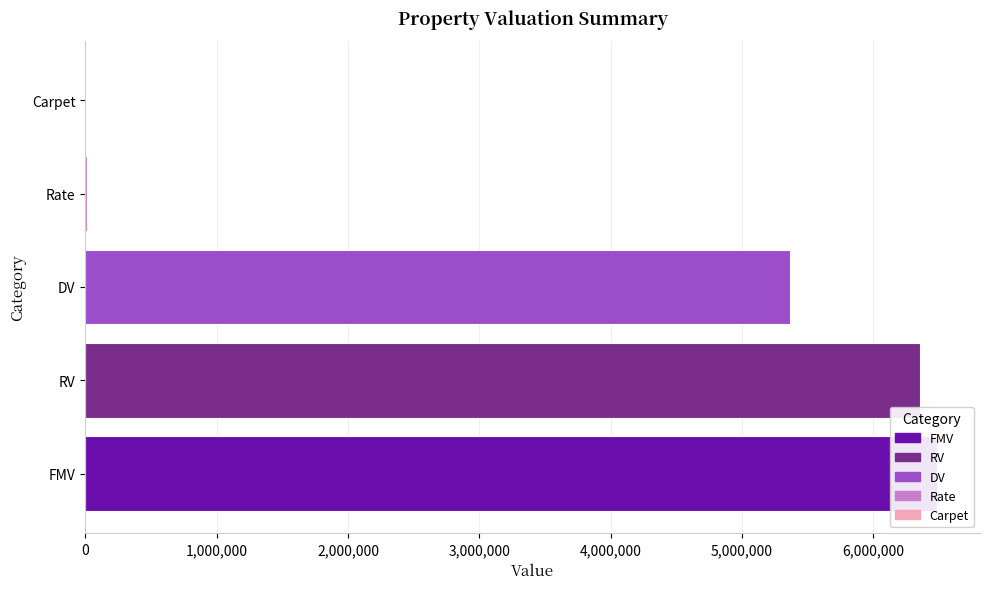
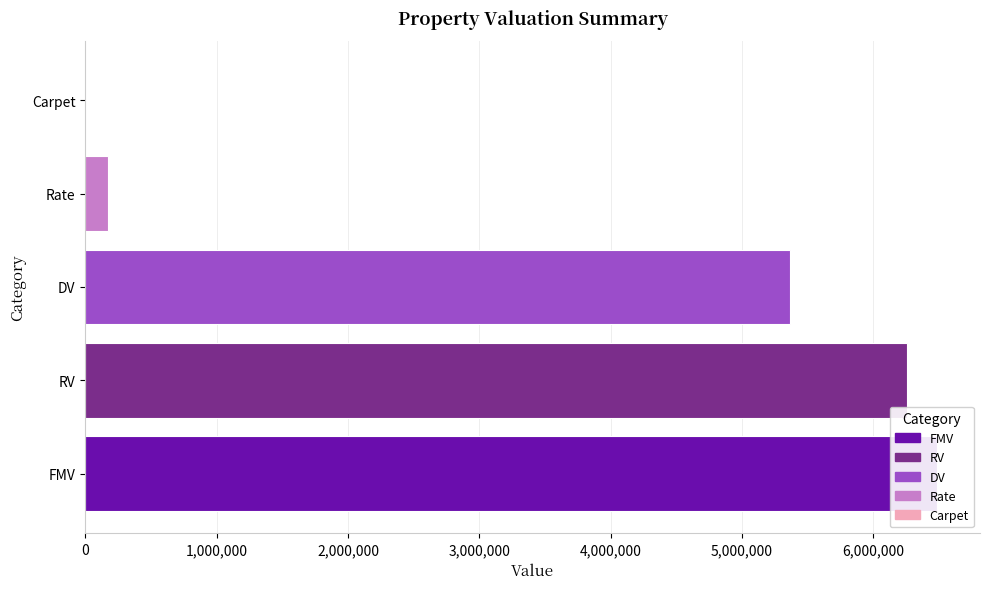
Rate: 10,000 -> 180,000
RV: 6,360,000 -> 6,250,000
